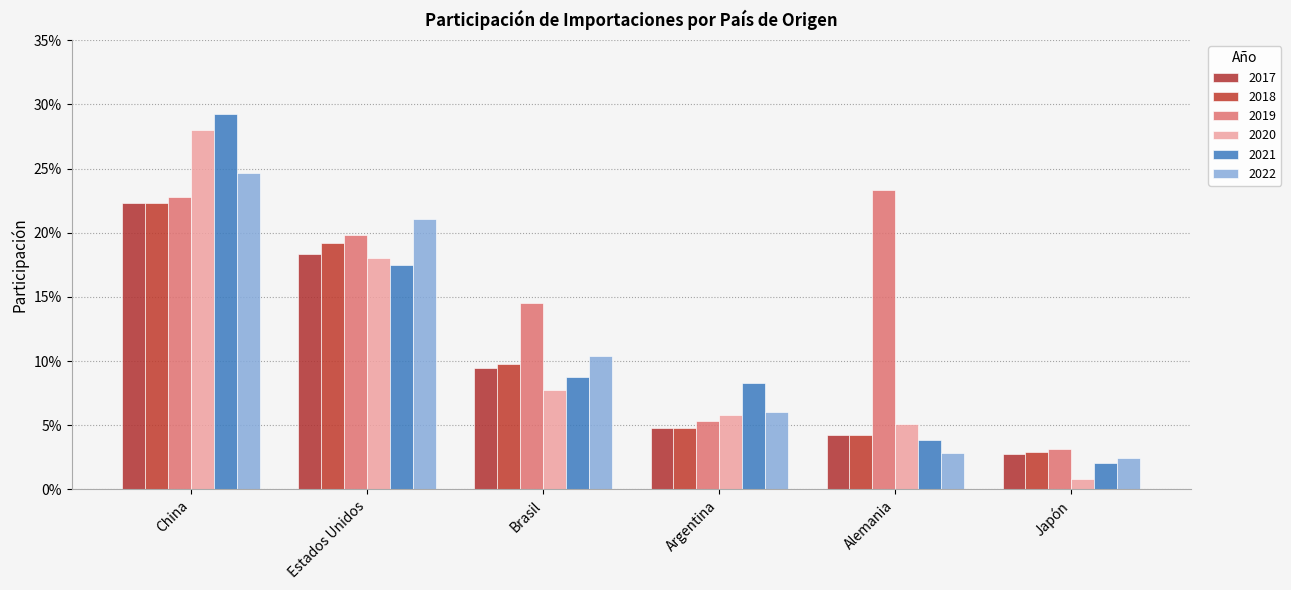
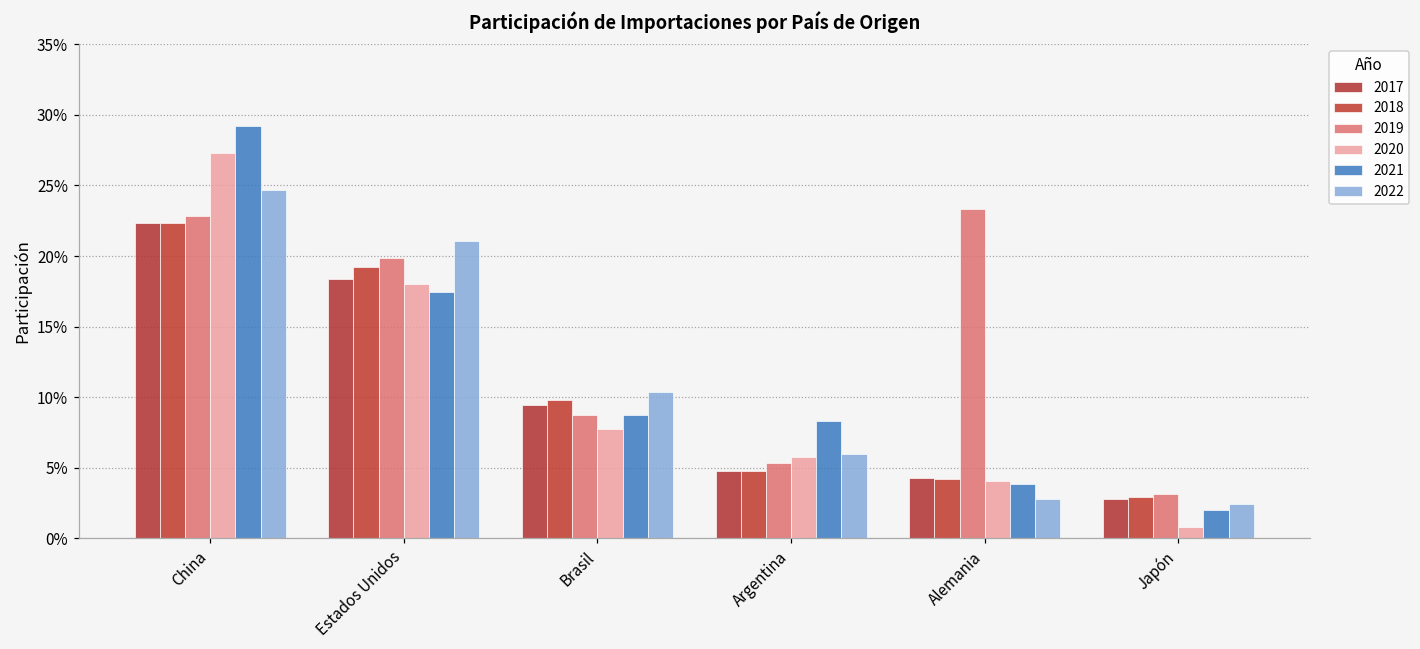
2020, China: 28.0% -> 27.3%
2019, Brasil: 14.5% -> 8.7%
2020, Alemania: 5.1% -> 4.0%
